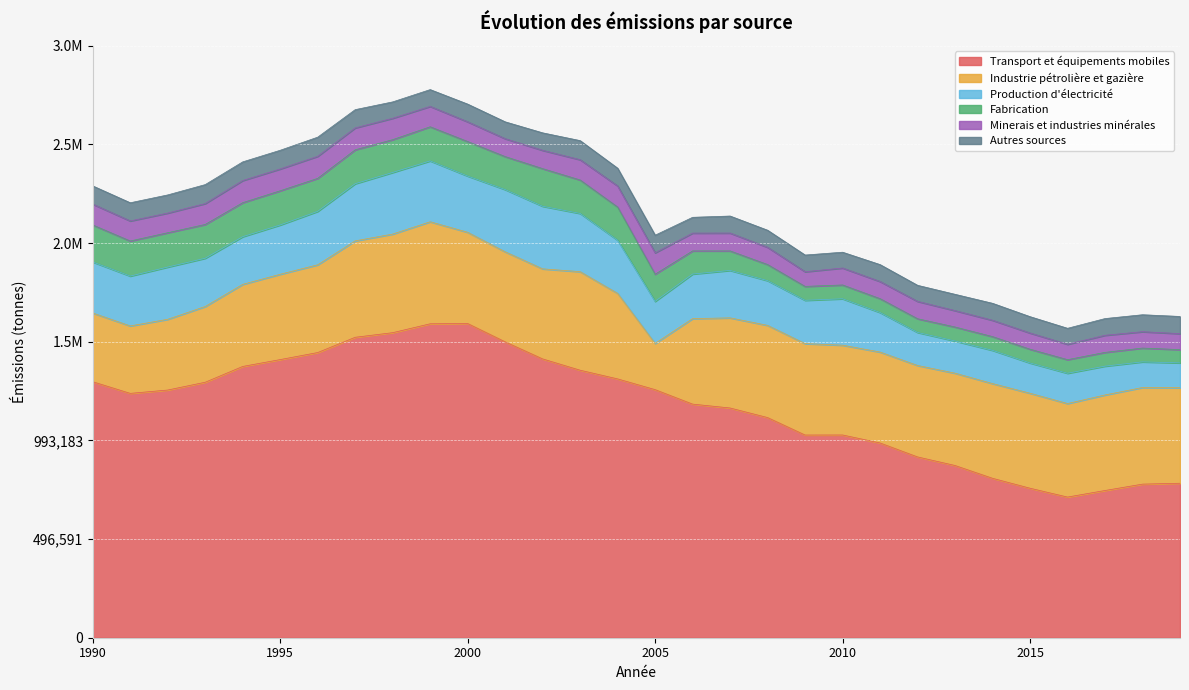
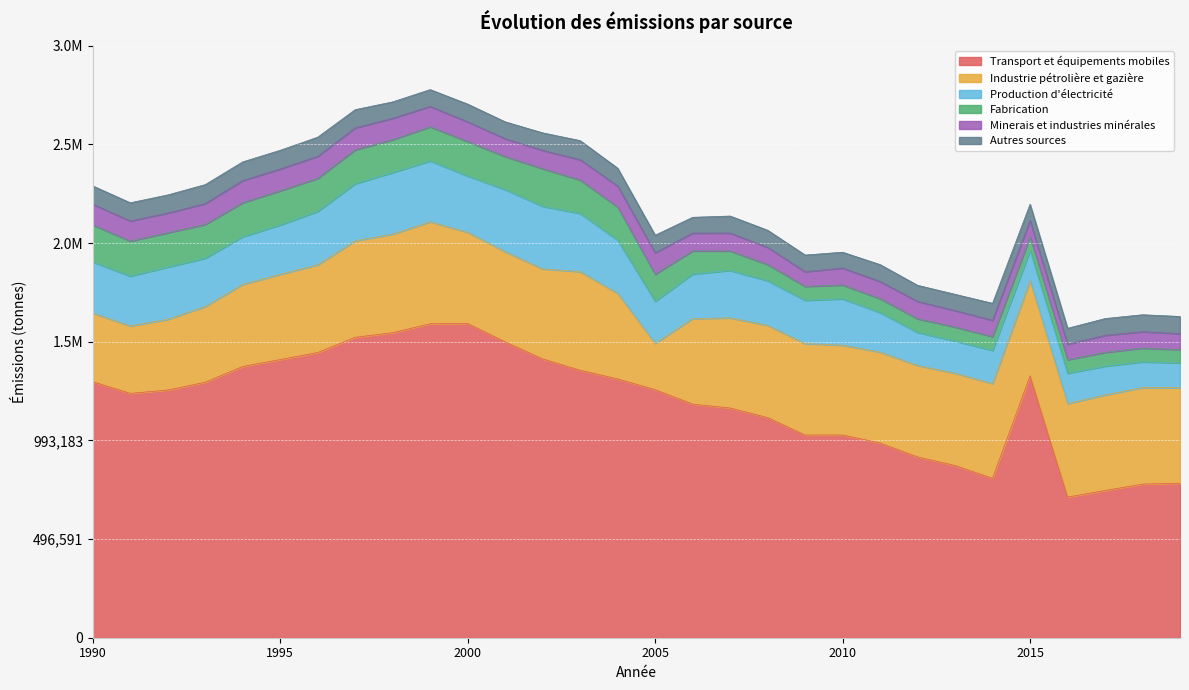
Transport et équipements mobiles, 2015: 750,000 -> 1,320,000
